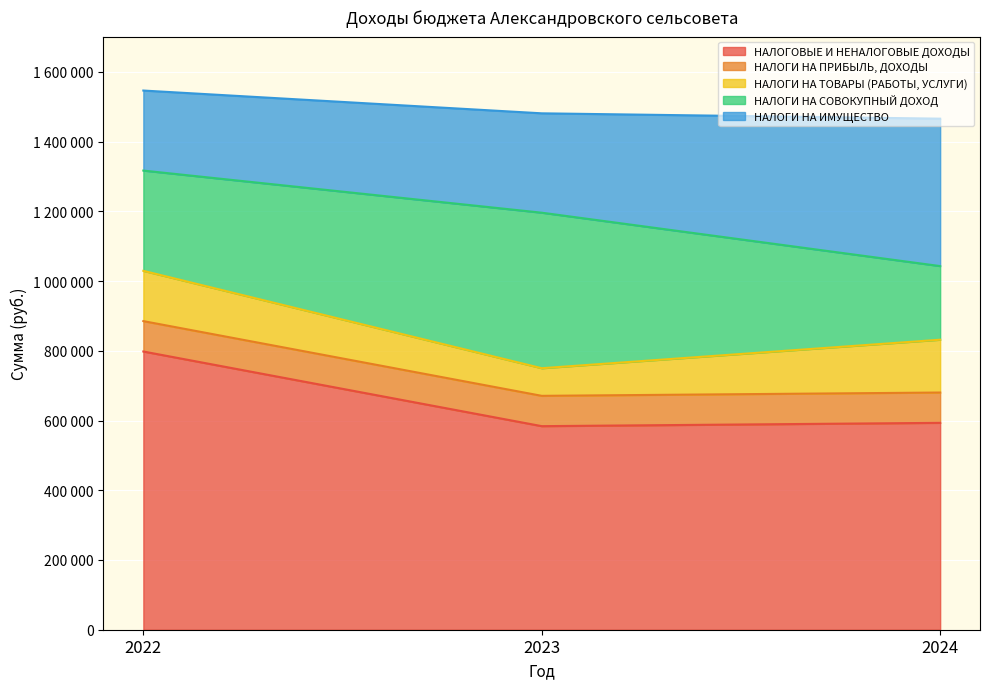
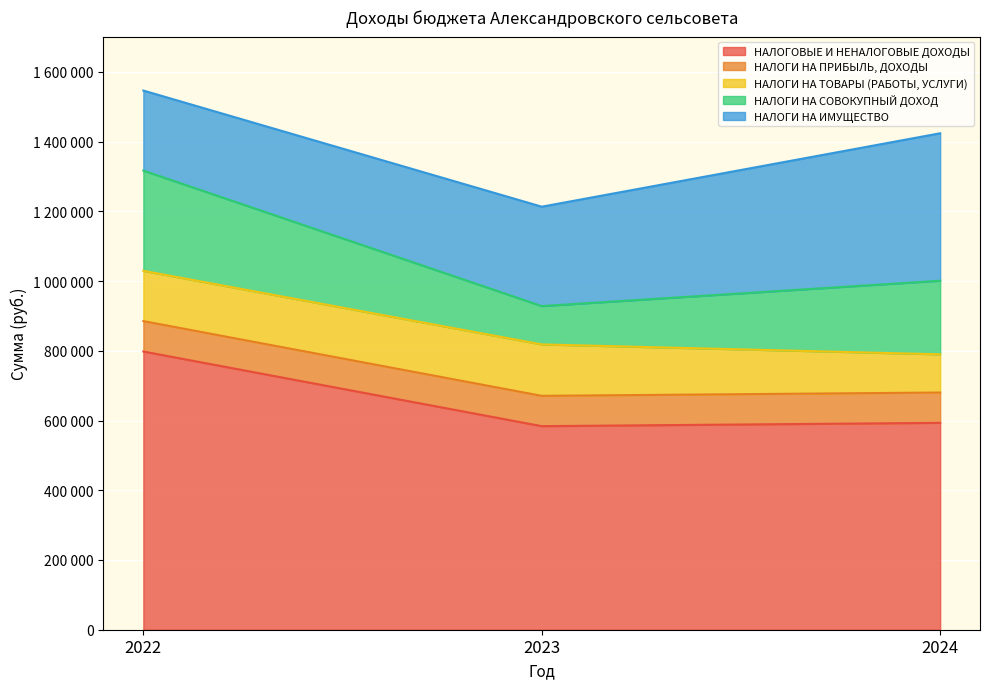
НАЛОГИ НА ТОВАРЫ (РАБОТЫ, УСЛУГИ), 2023: 80000 -> 150000
НАЛОГИ НА СОВОКУПНЫЙ ДОХОД, 2023: 450000 -> 110000
НАЛОГИ НА ТОВАРЫ (РАБОТЫ, УСЛУГИ), 2024: 150000 -> 110000
